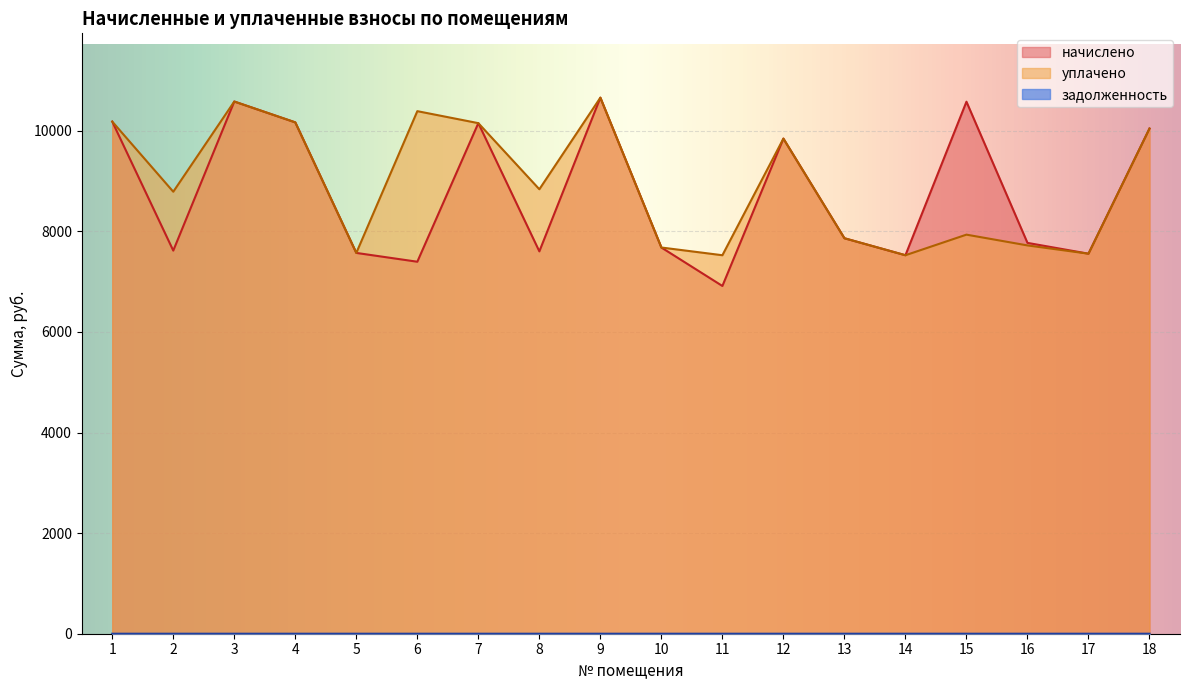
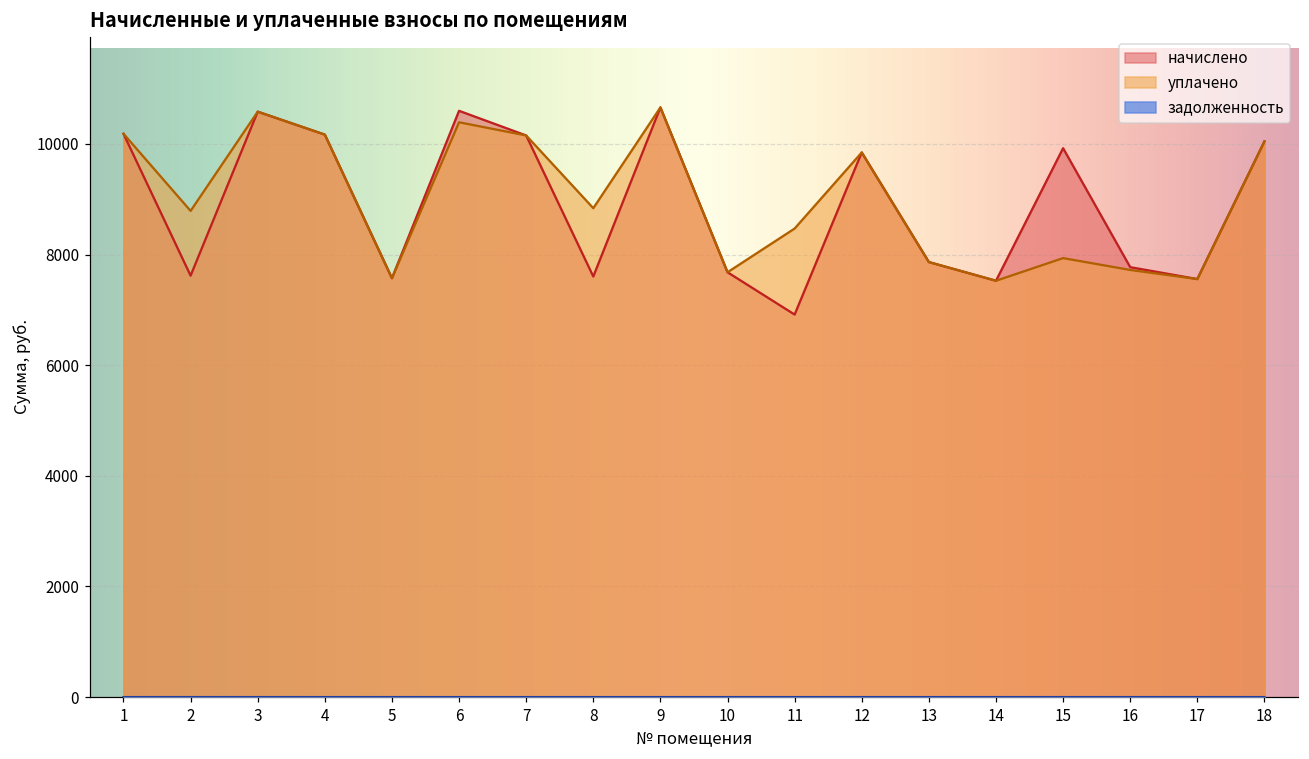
начислено, 6: 7400 -> 10600
уплачено, 11: 7500 -> 8500
начислено, 15: 10600 -> 9900
